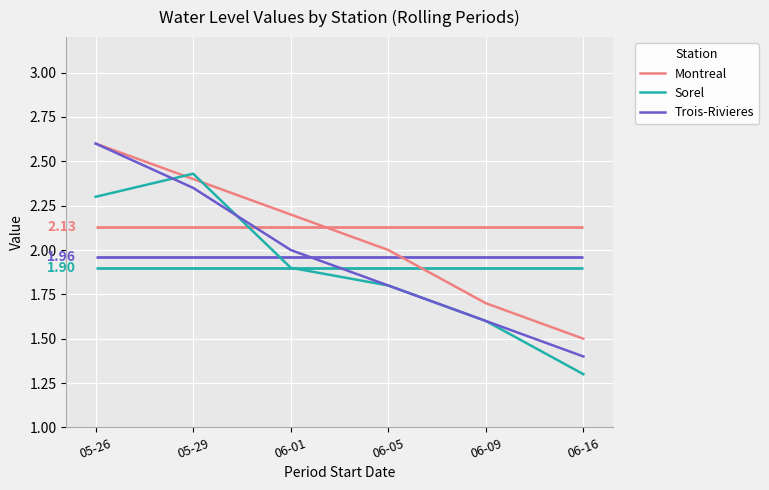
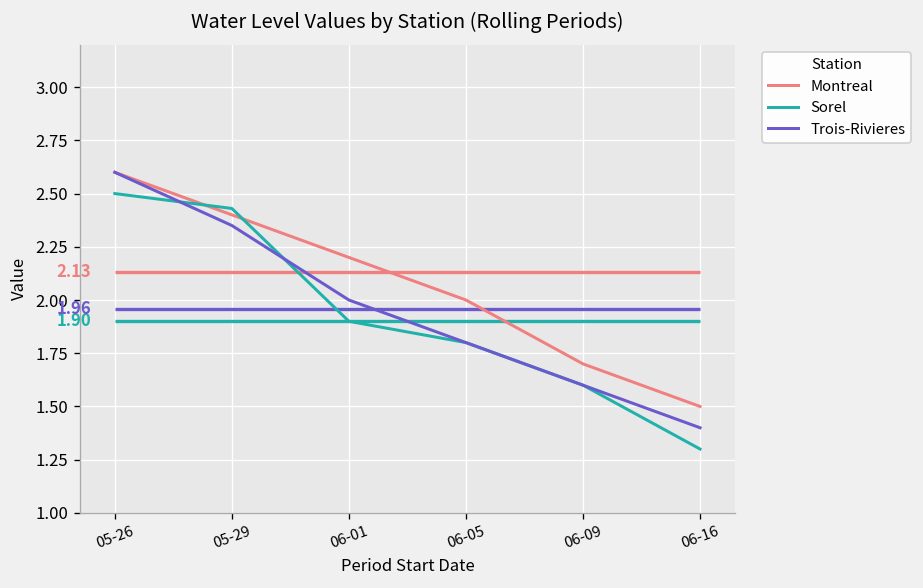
Sorel, 05-26: 2.3 -> 2.5
